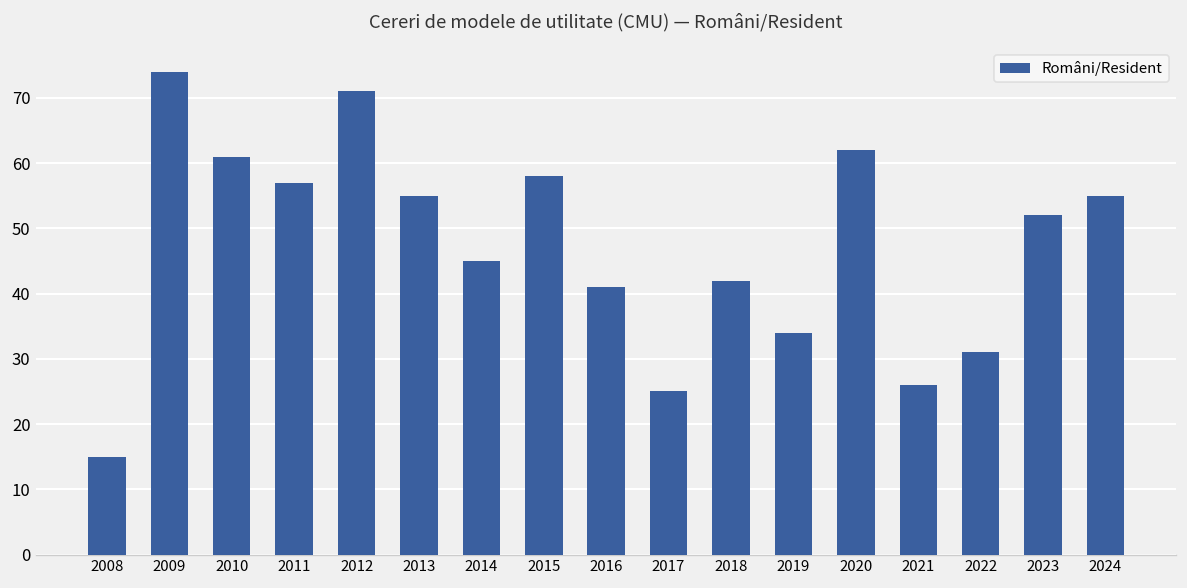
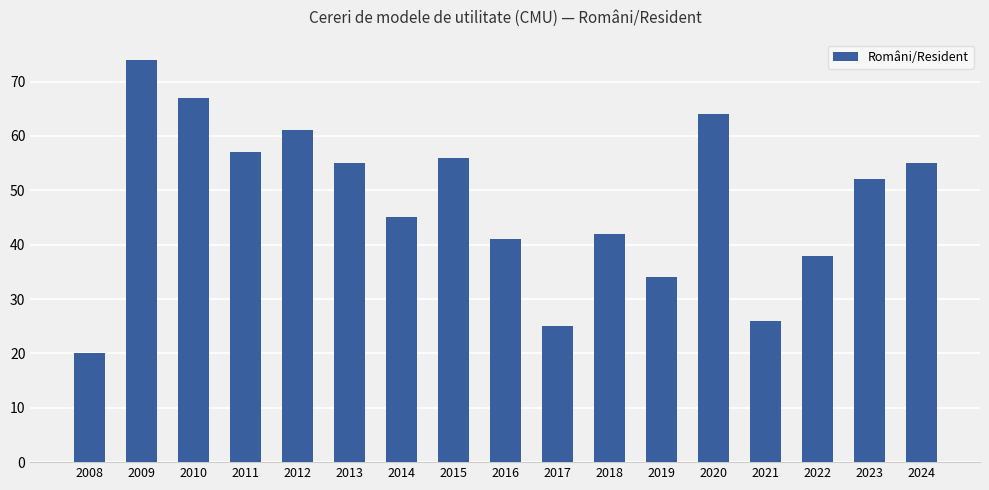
2008: 15 -> 20
2010: 61 -> 67
2012: 71 -> 61
2015: 58 -> 56
2020: 62 -> 64
2022: 31 -> 38
